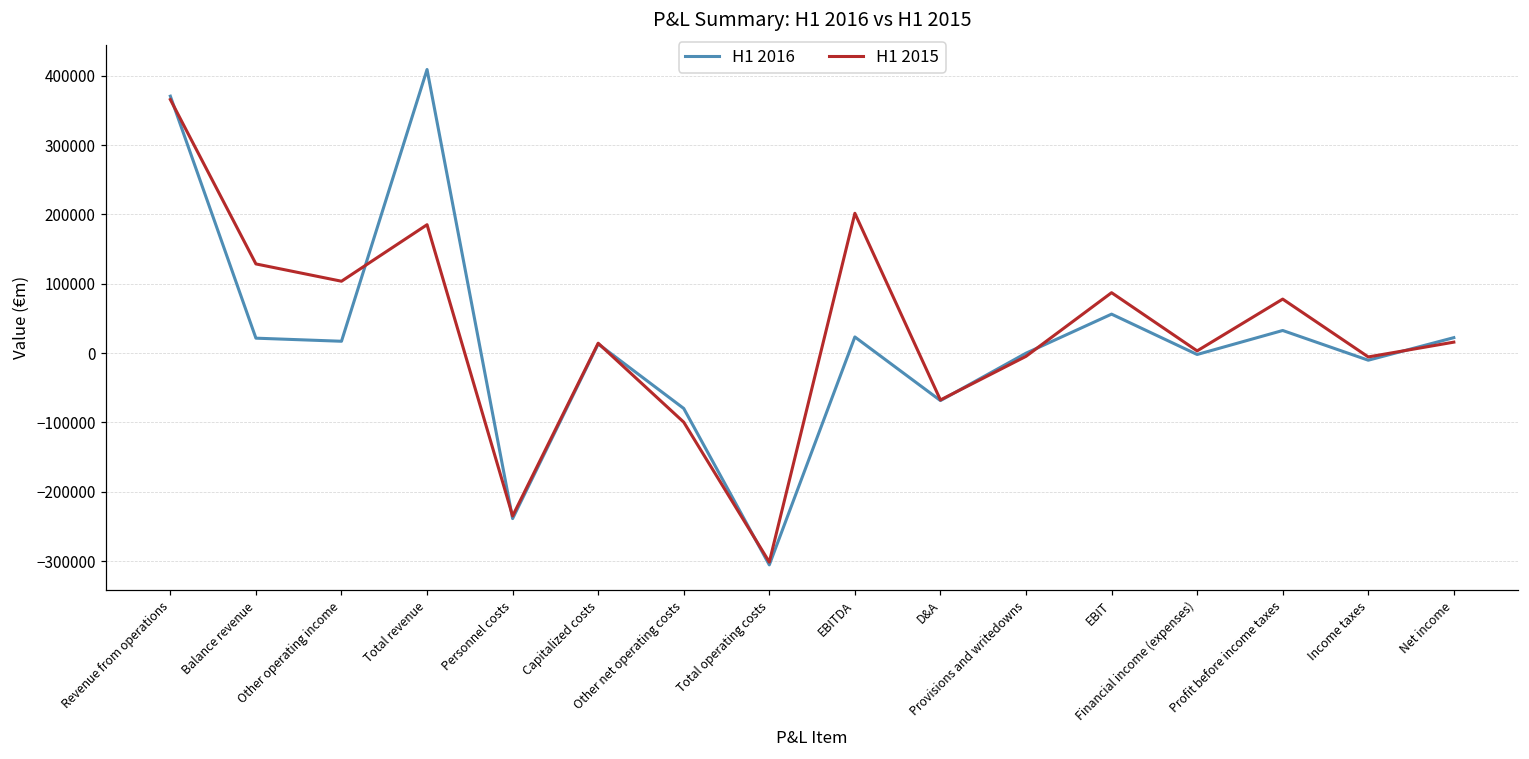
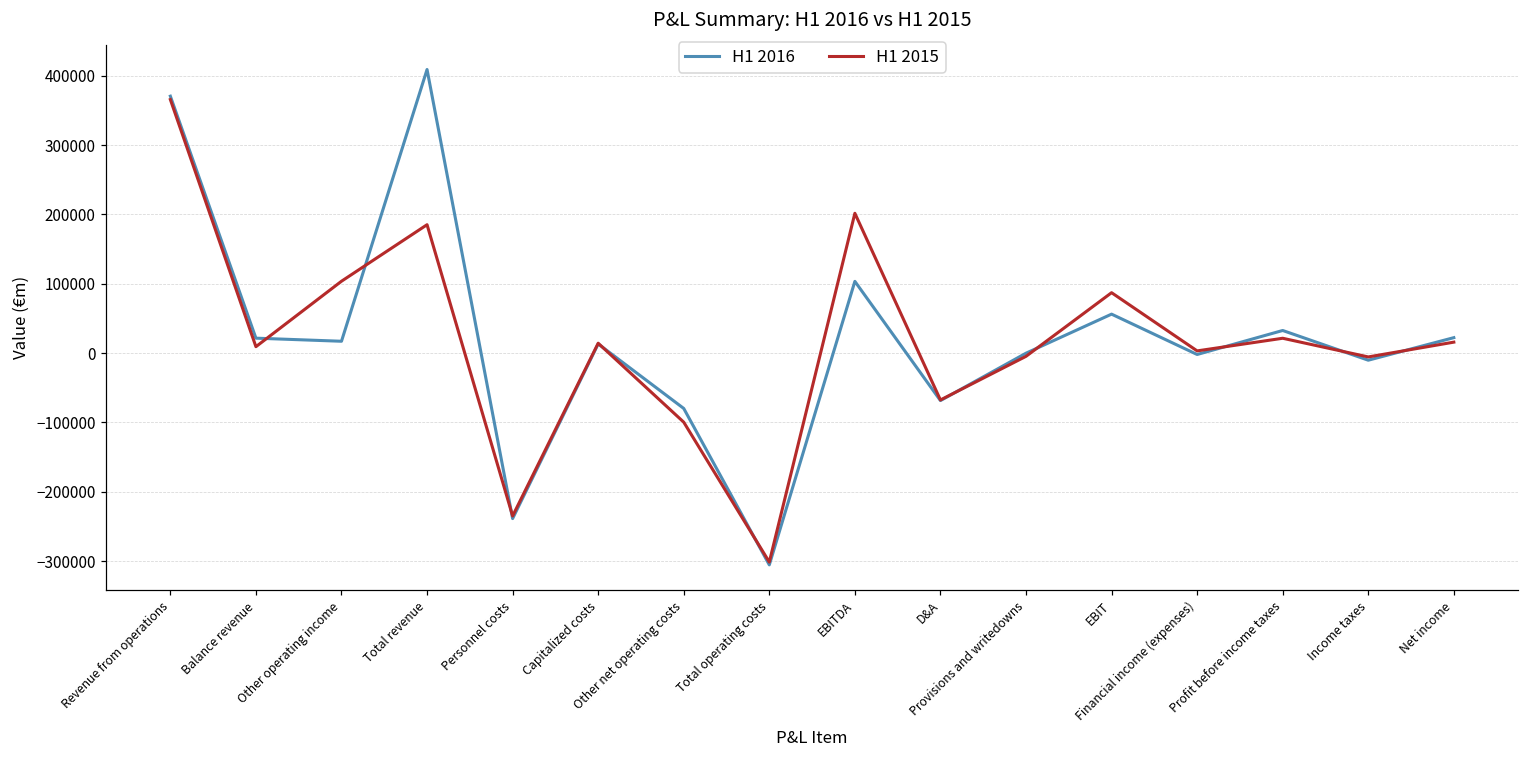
H1 2015, Balance revenue: 130000 -> 10000
H1 2016, EBITDA: 20000 -> 100000
H1 2015, Profit before income taxes: 80000 -> 20000
